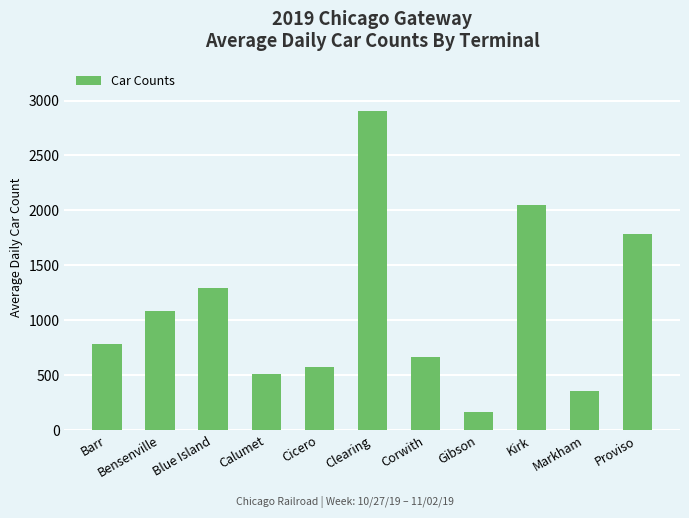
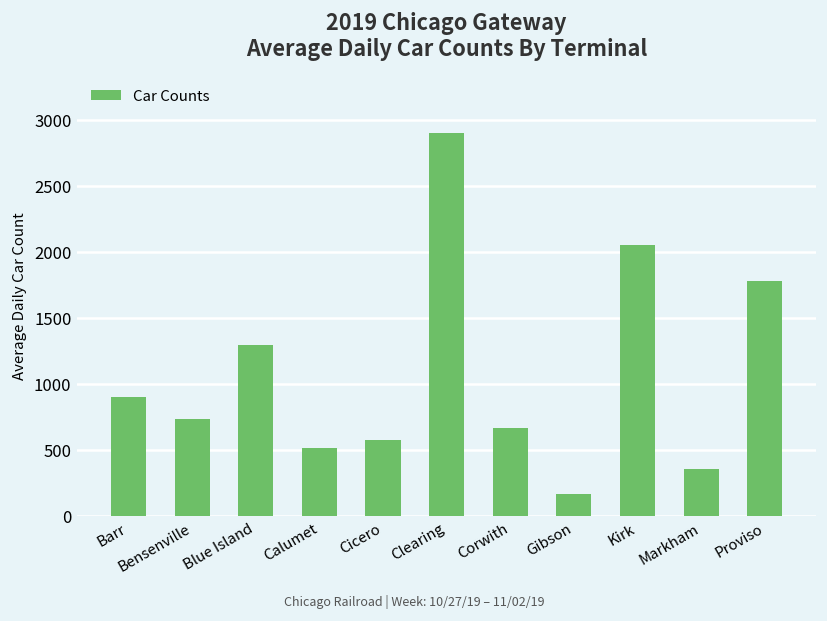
Barr: 790 -> 900
Bensenville: 1090 -> 730
